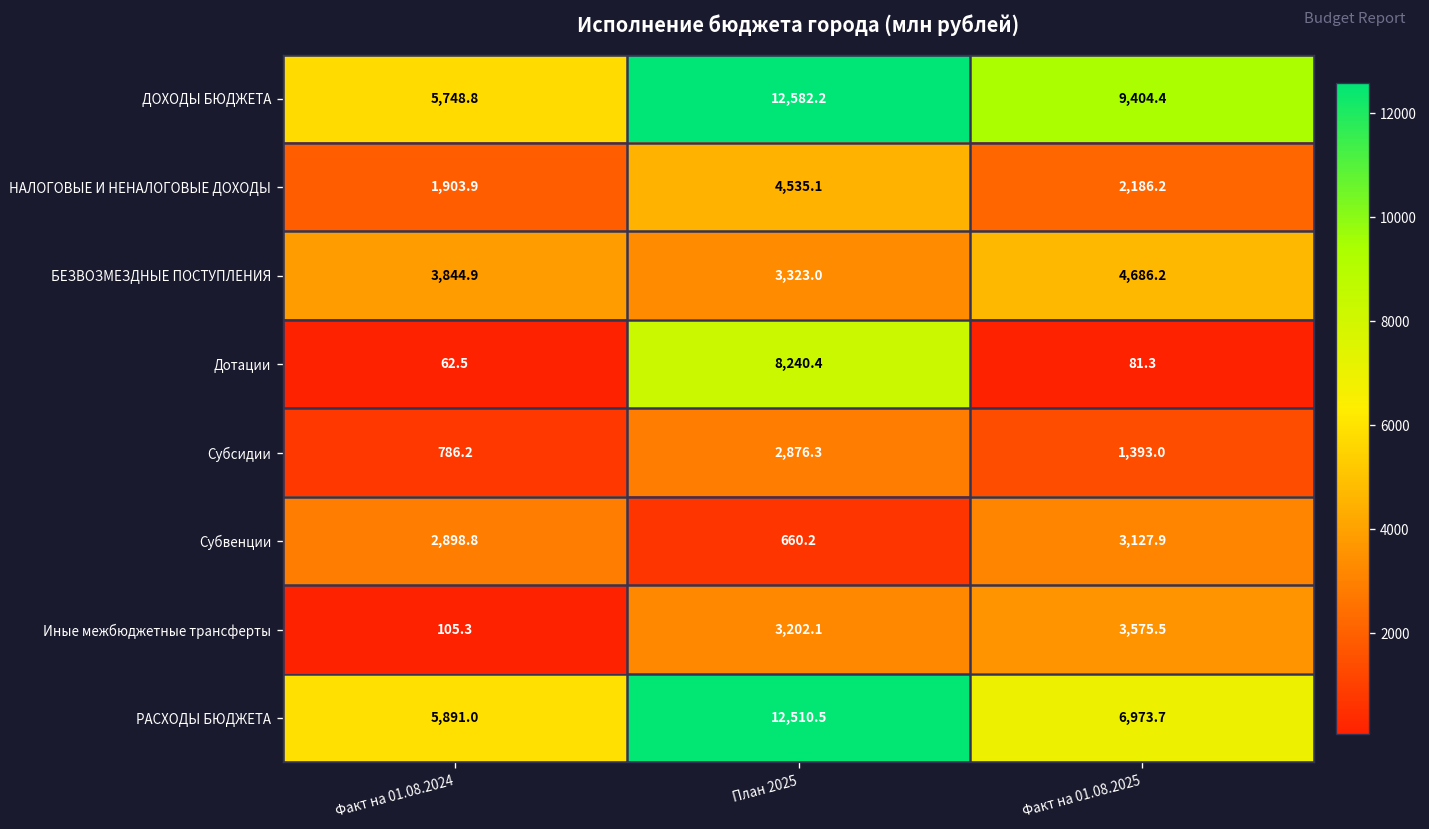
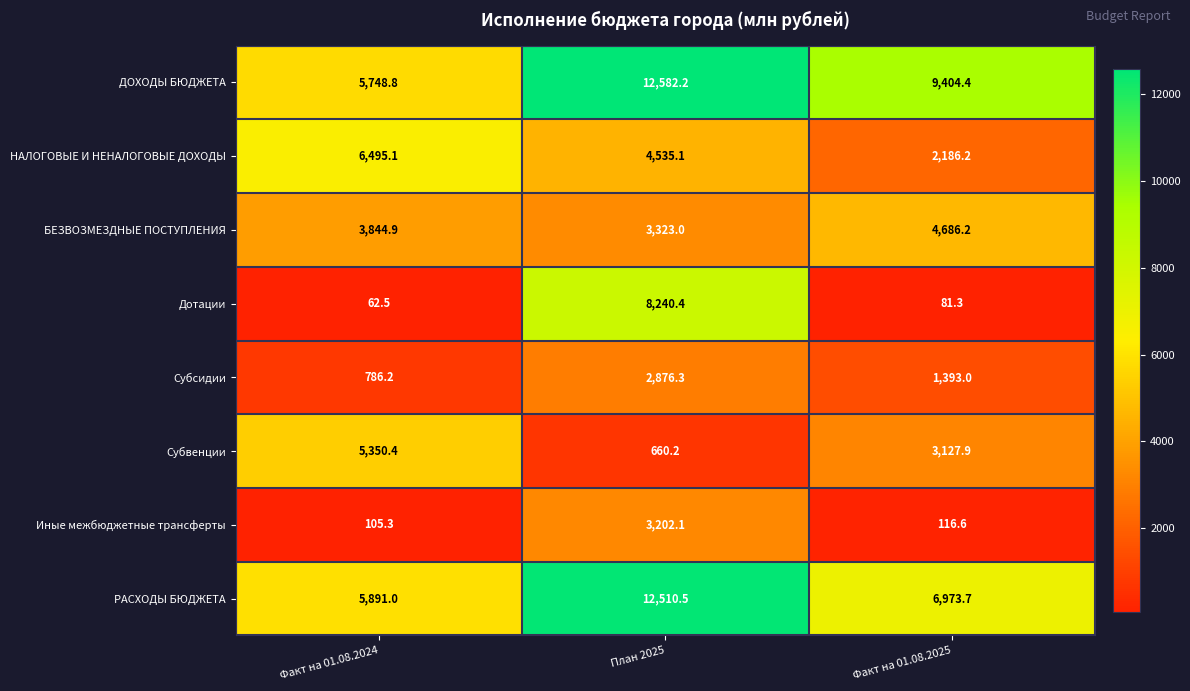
НАЛОГОВЫЕ И НЕНАЛОГОВЫЕ ДОХОДЫ, Факт на 01.08.2024: 1,903.9 -> 6,495.1
Субвенции, Факт на 01.08.2024: 2,898.8 -> 5,350.4
Иные межбюджетные трансферты, Факт на 01.08.2025: 3,575.5 -> 116.6
